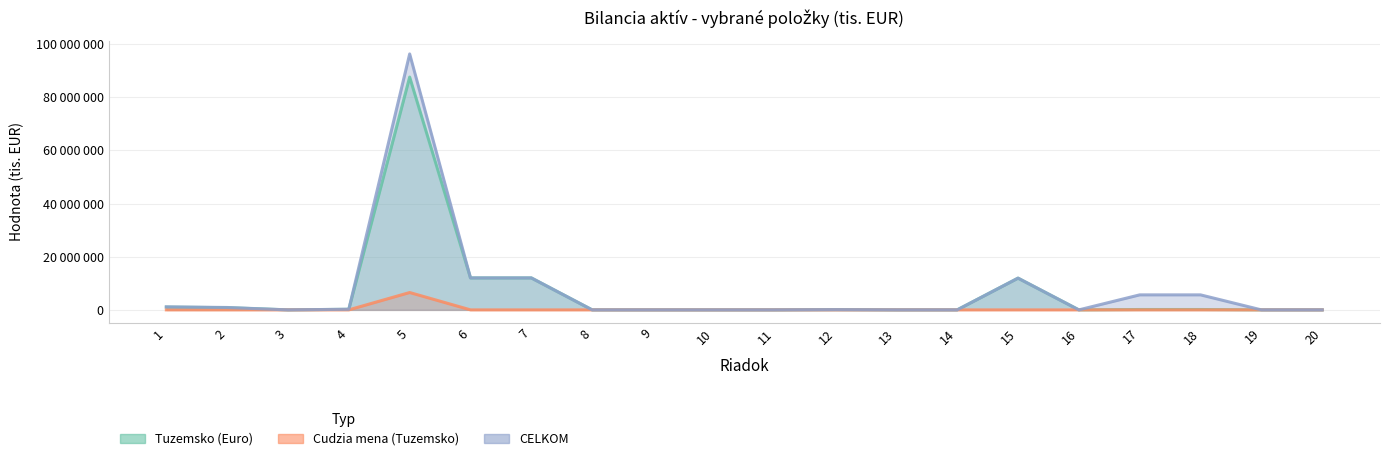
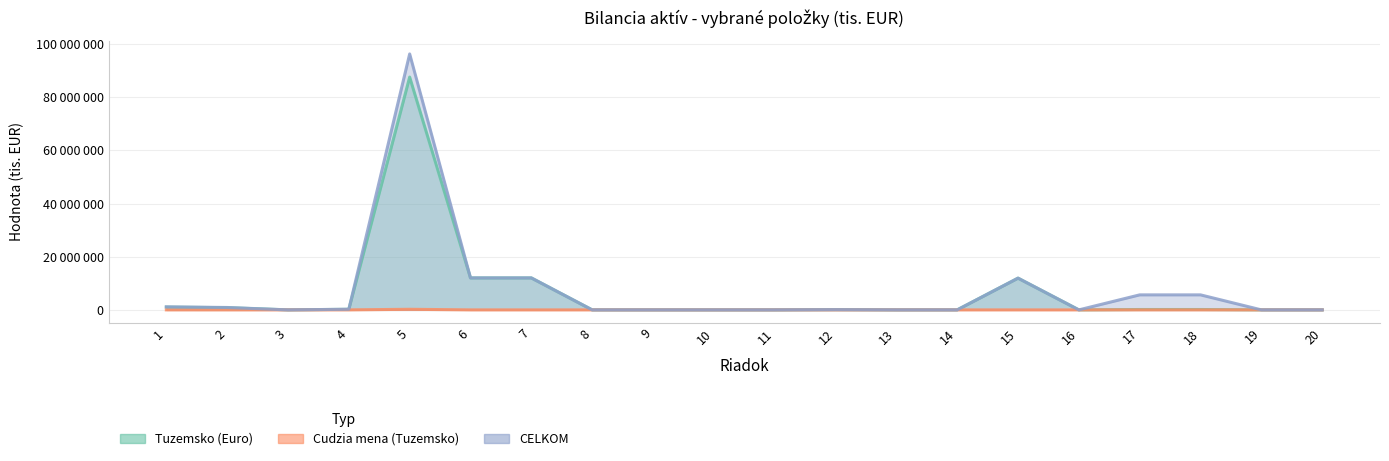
Cudzia mena (Tuzemsko), 5: 7000000 -> 0
